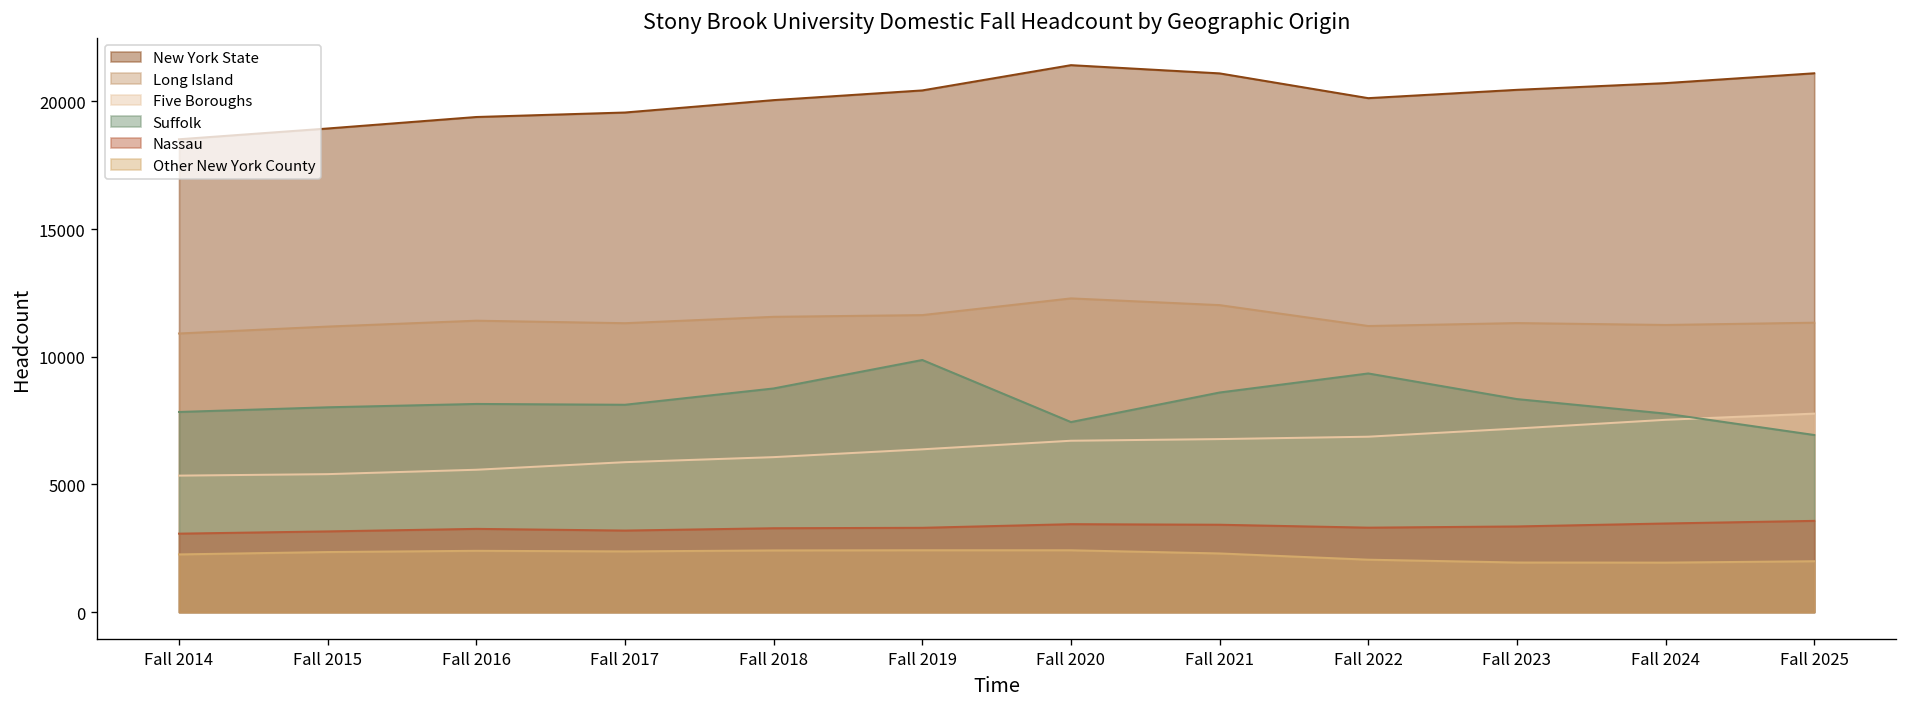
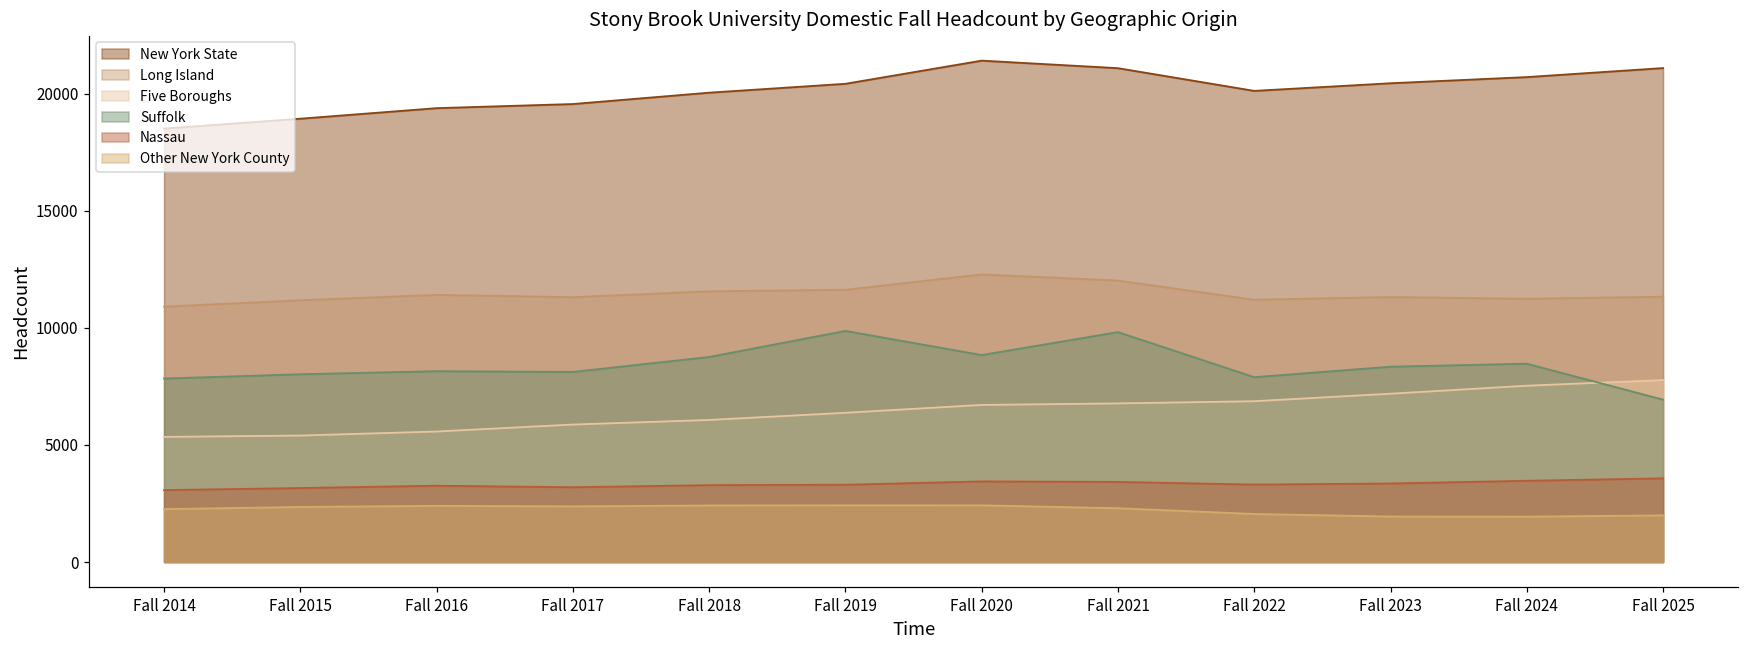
Suffolk, Fall 2020: 7400 -> 8800
Suffolk, Fall 2021: 8600 -> 9800
Suffolk, Fall 2022: 9300 -> 7900
Suffolk, Fall 2024: 7800 -> 8500
